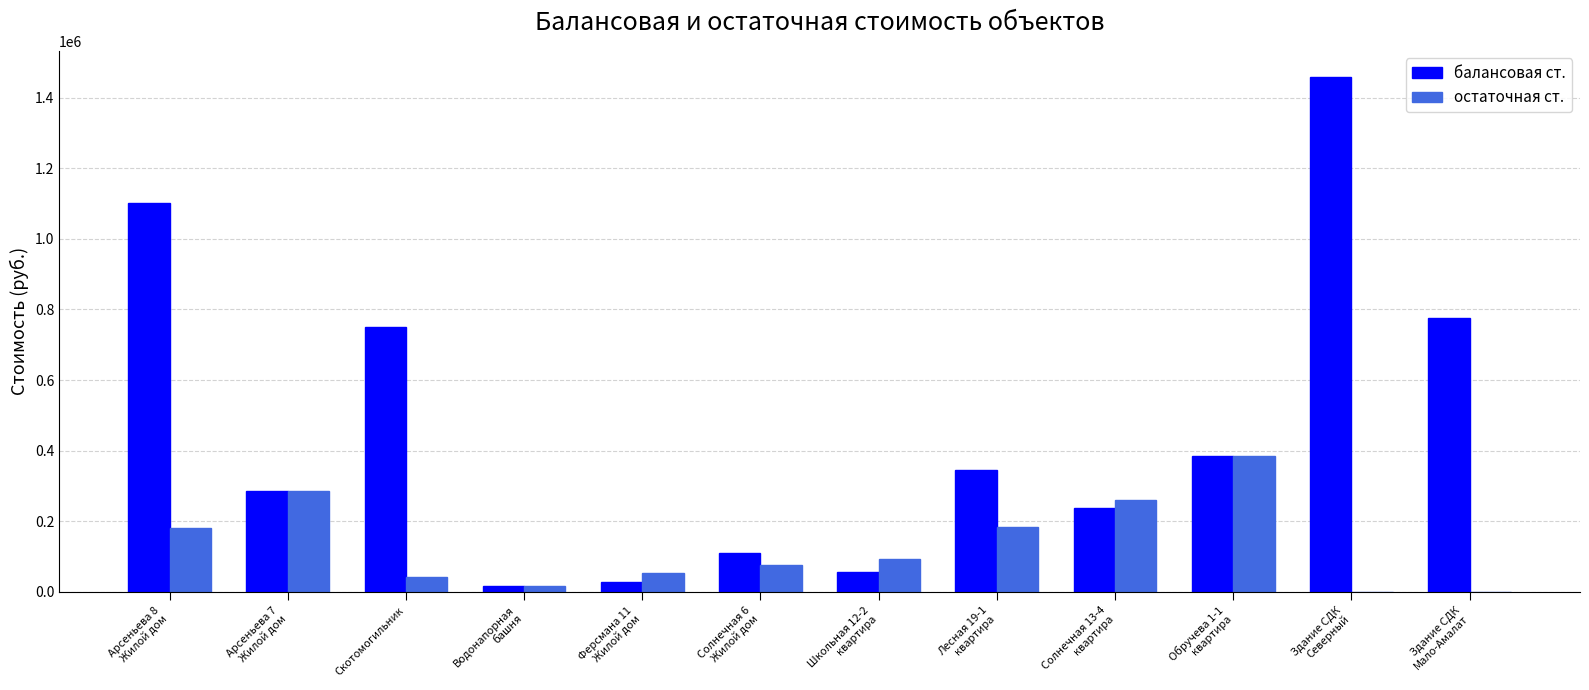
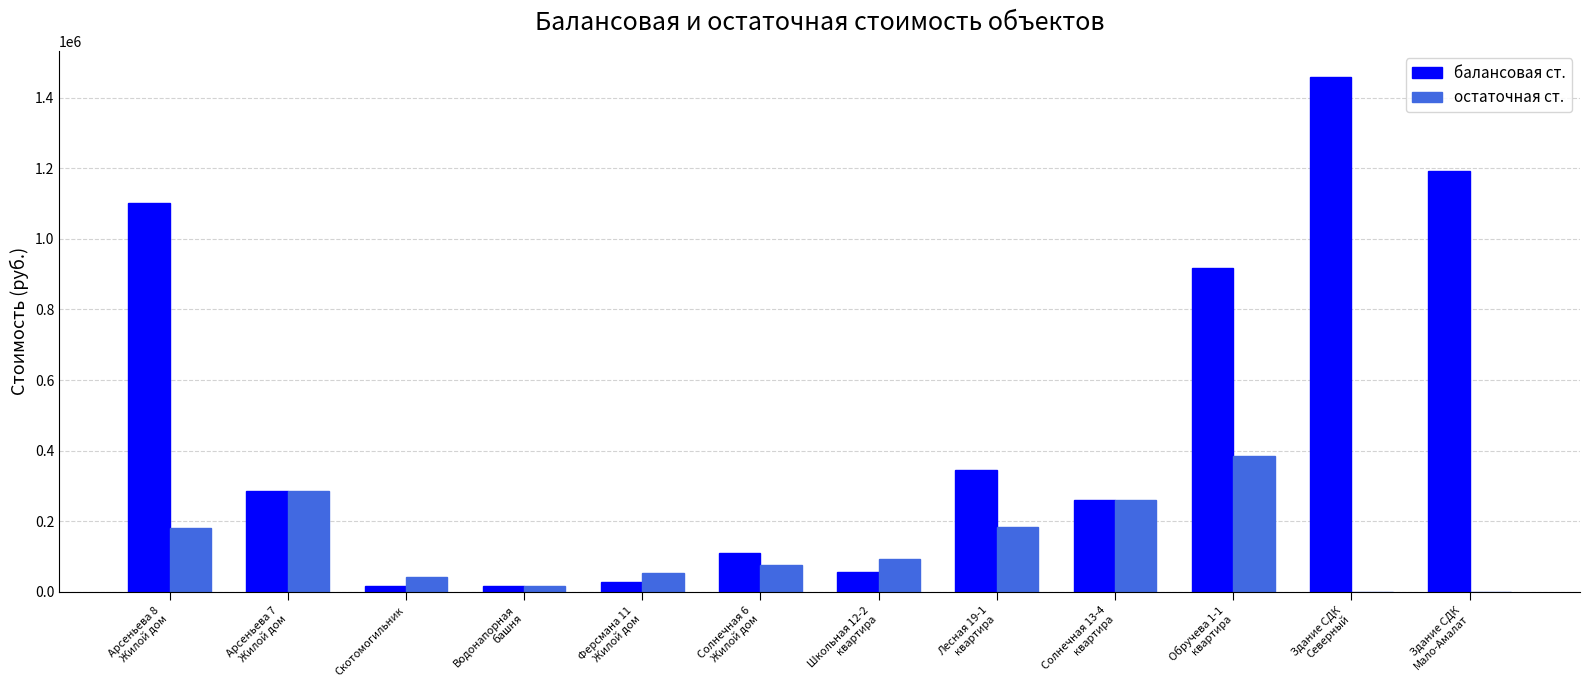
балансовая ст., Скотомогильник: 750000 -> 20000
балансовая ст., Солнечная 13-4 квартира: 240000 -> 260000
балансовая ст., Обручева 1-1 квартира: 390000 -> 920000
балансовая ст., Здание СДК Мало-Амалат: 780000 -> 1190000
